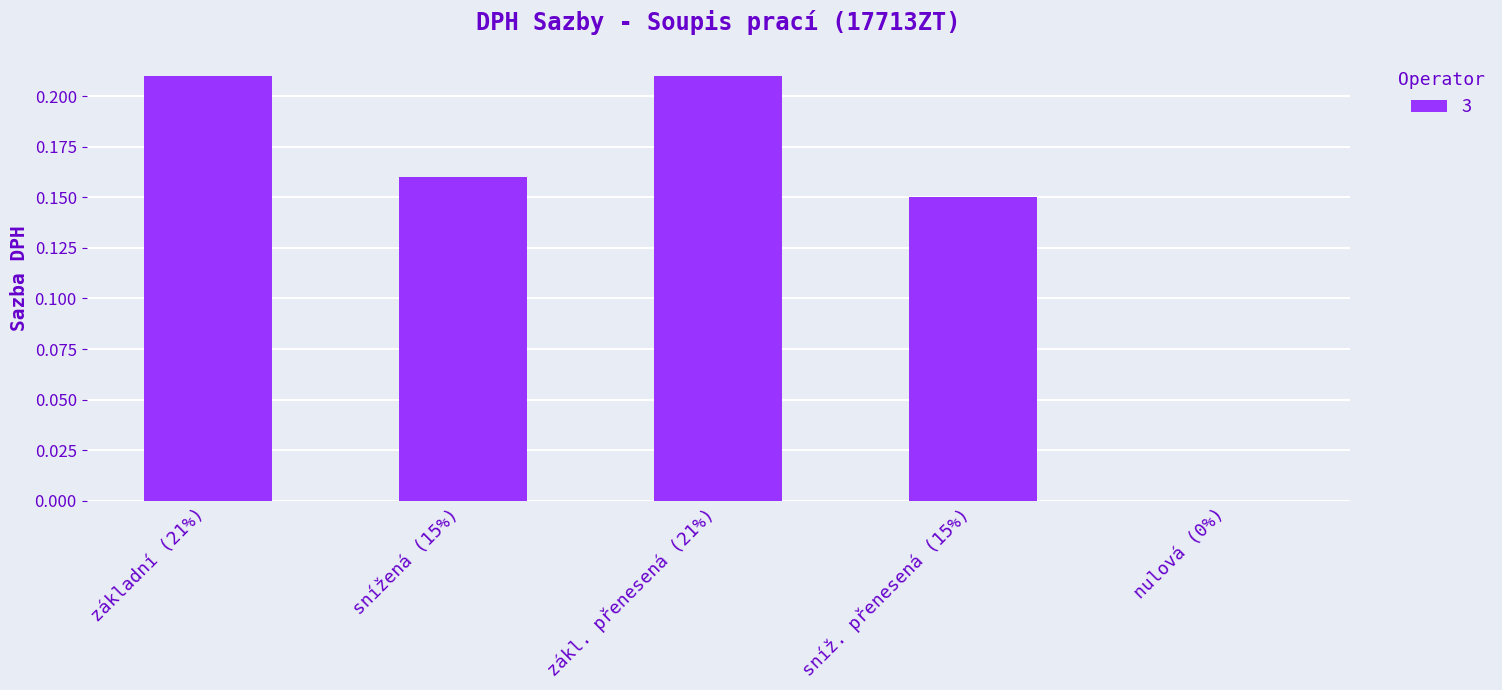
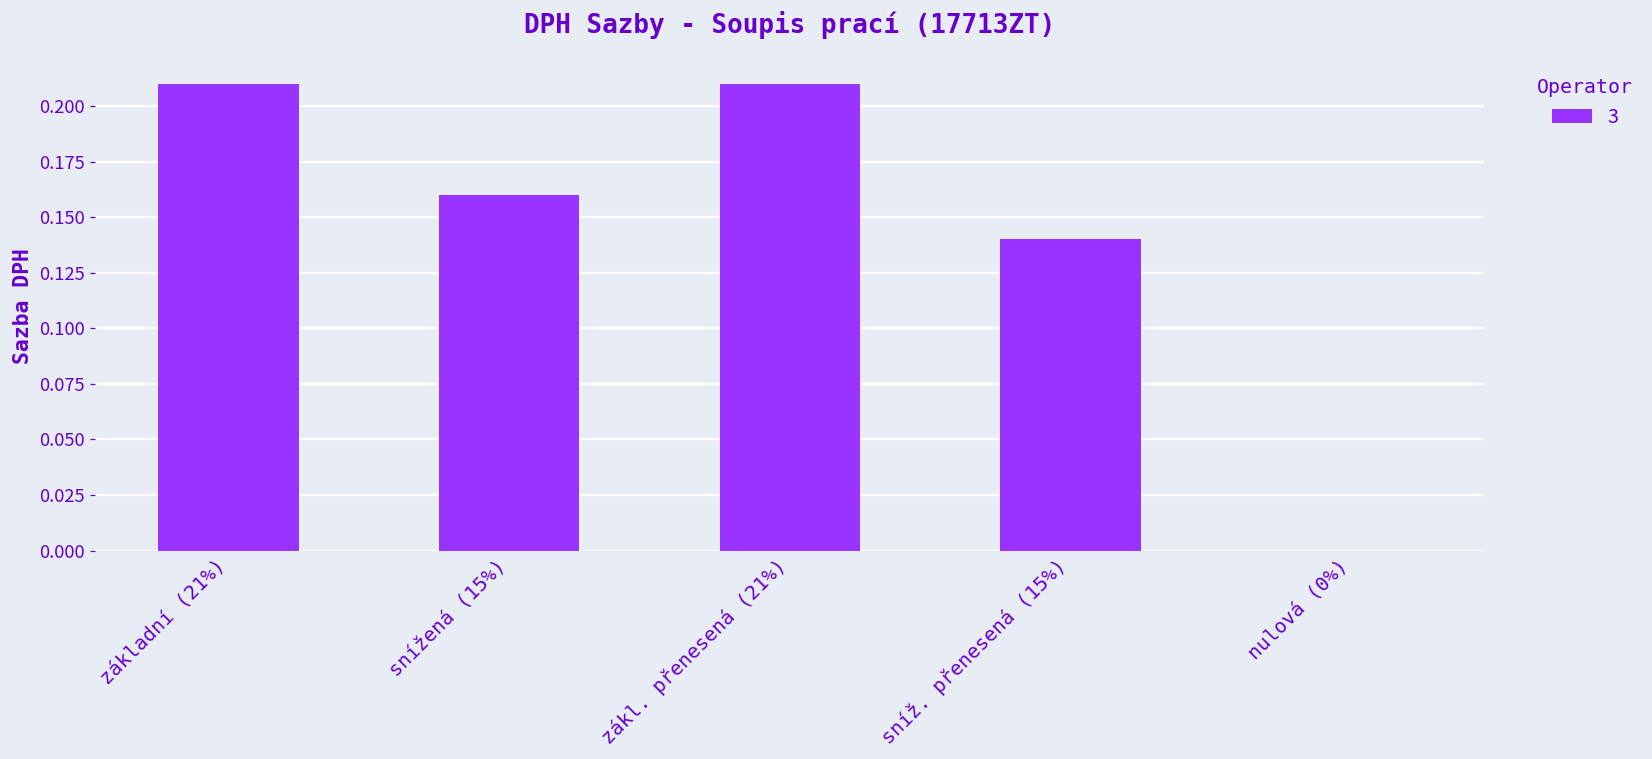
sníž. přenesená (15%): 0.15 -> 0.14
